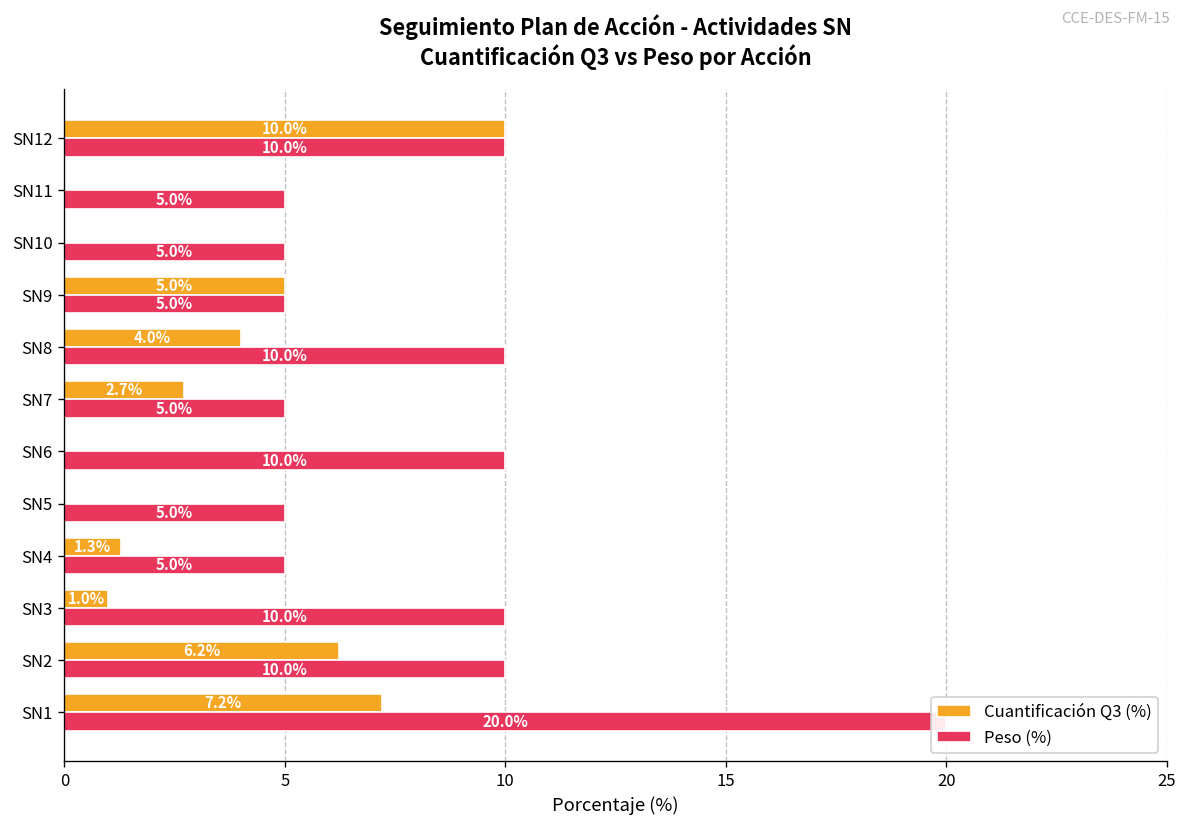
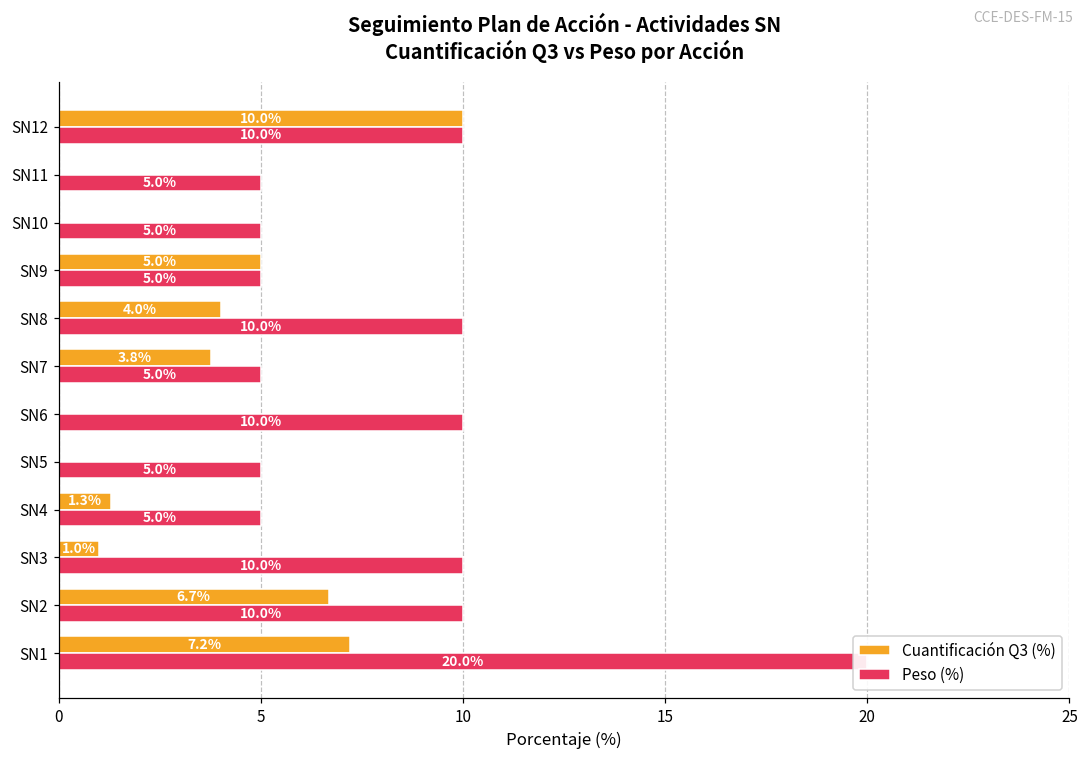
Cuantificación Q3 (%), SN7: 2.7% -> 3.8%
Cuantificación Q3 (%), SN2: 6.2% -> 6.7%
